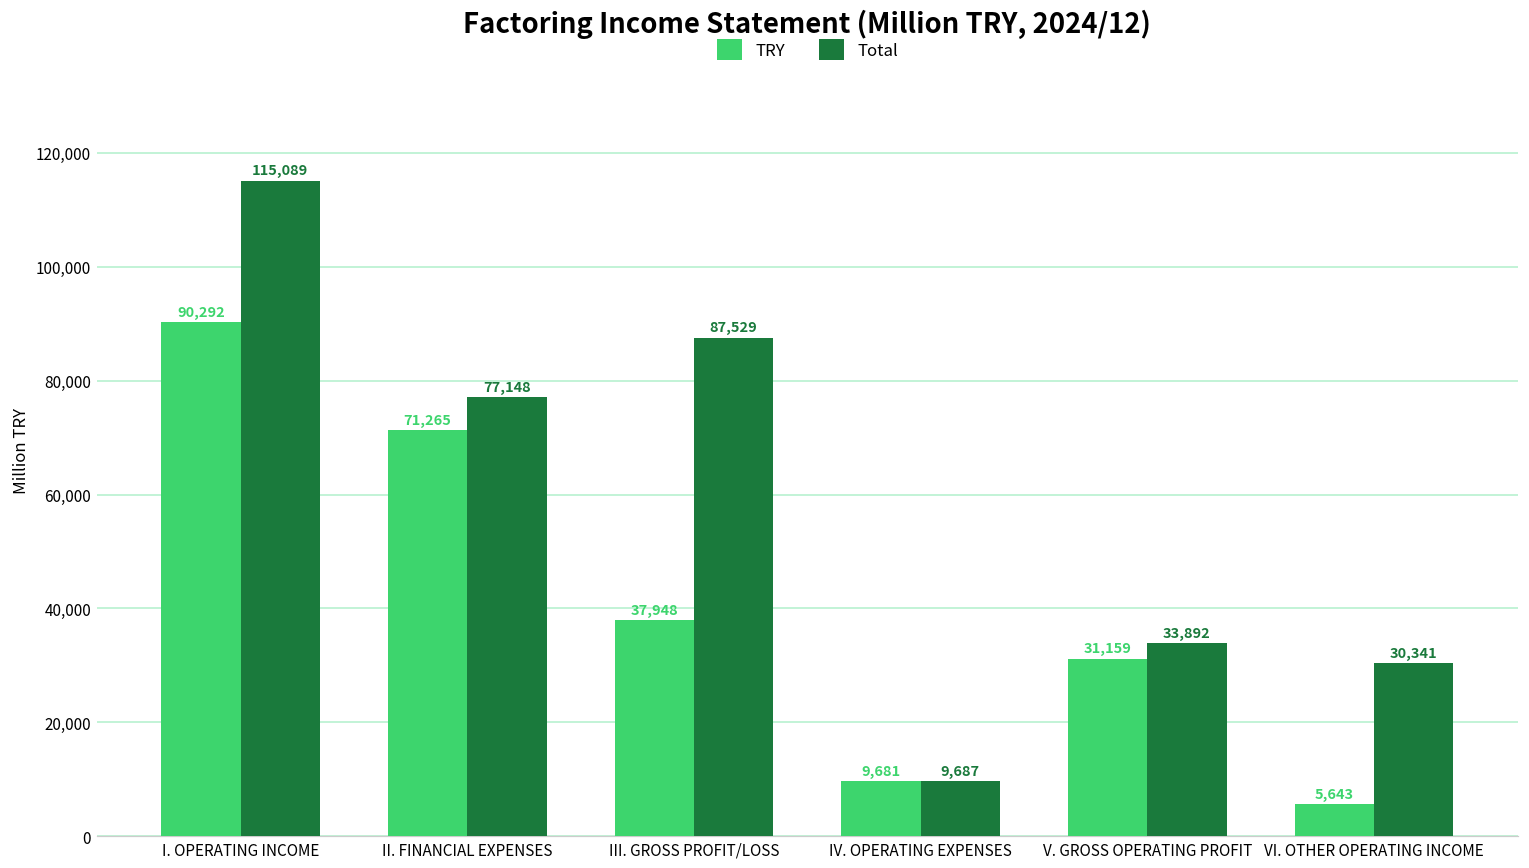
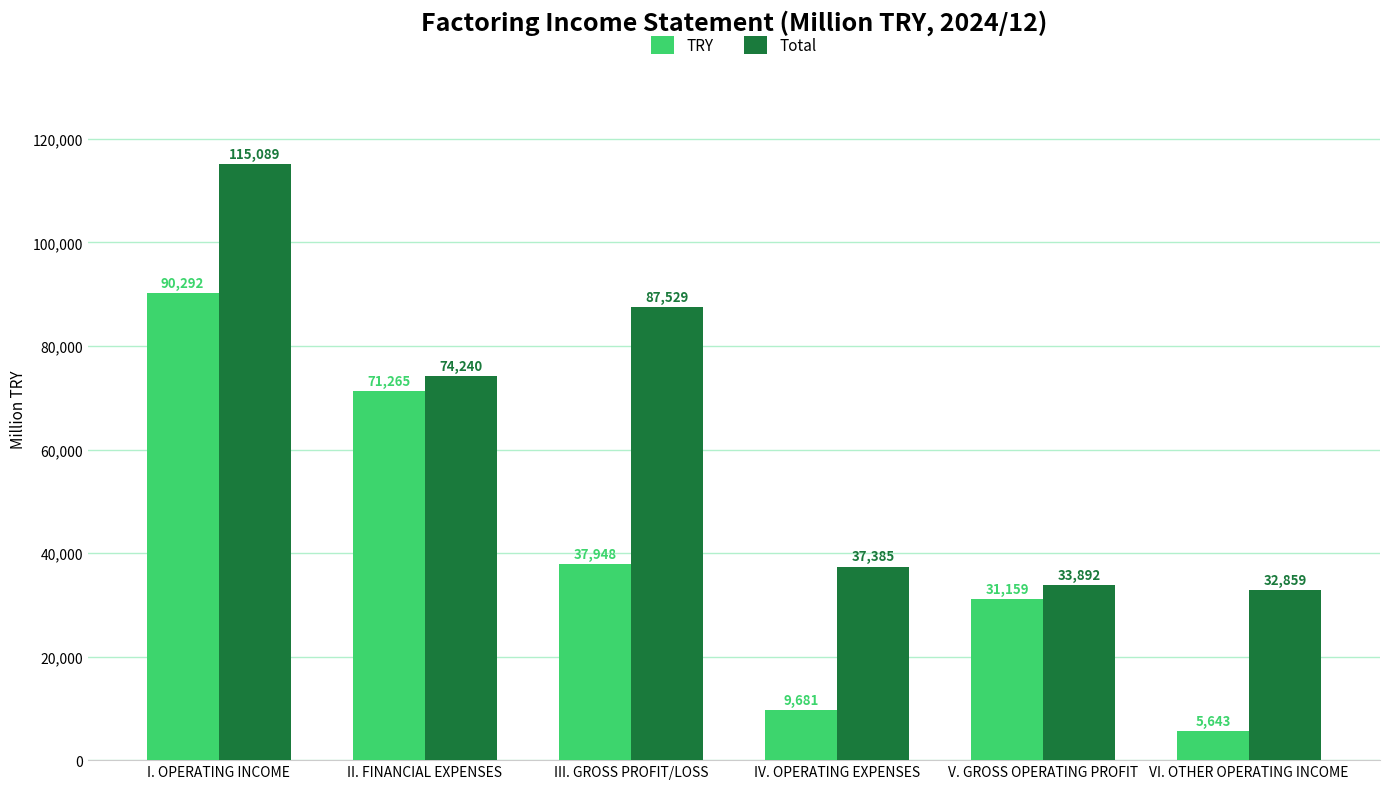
Total, II. FINANCIAL EXPENSES: 77,148 -> 74,240
Total, IV. OPERATING EXPENSES: 9,687 -> 37,385
Total, VI. OTHER OPERATING INCOME: 30,341 -> 32,859
